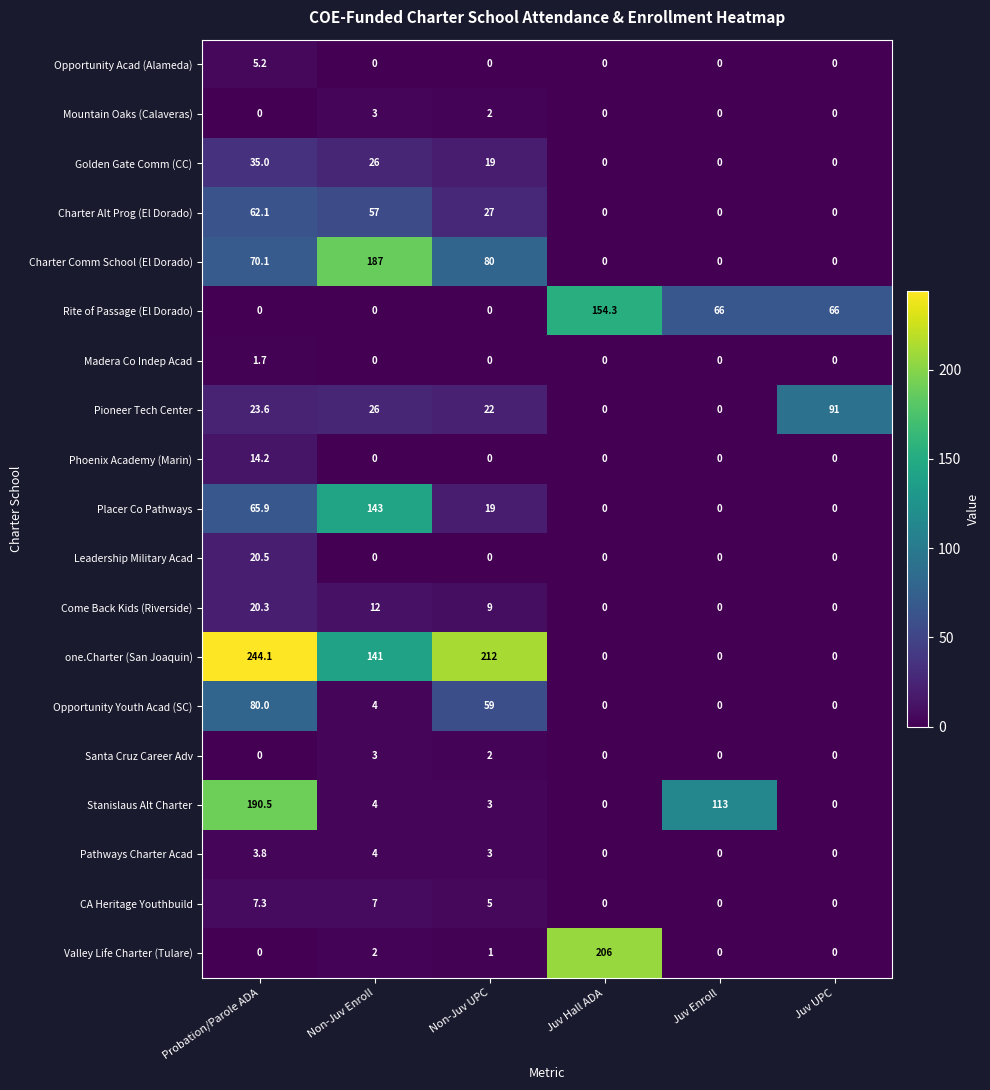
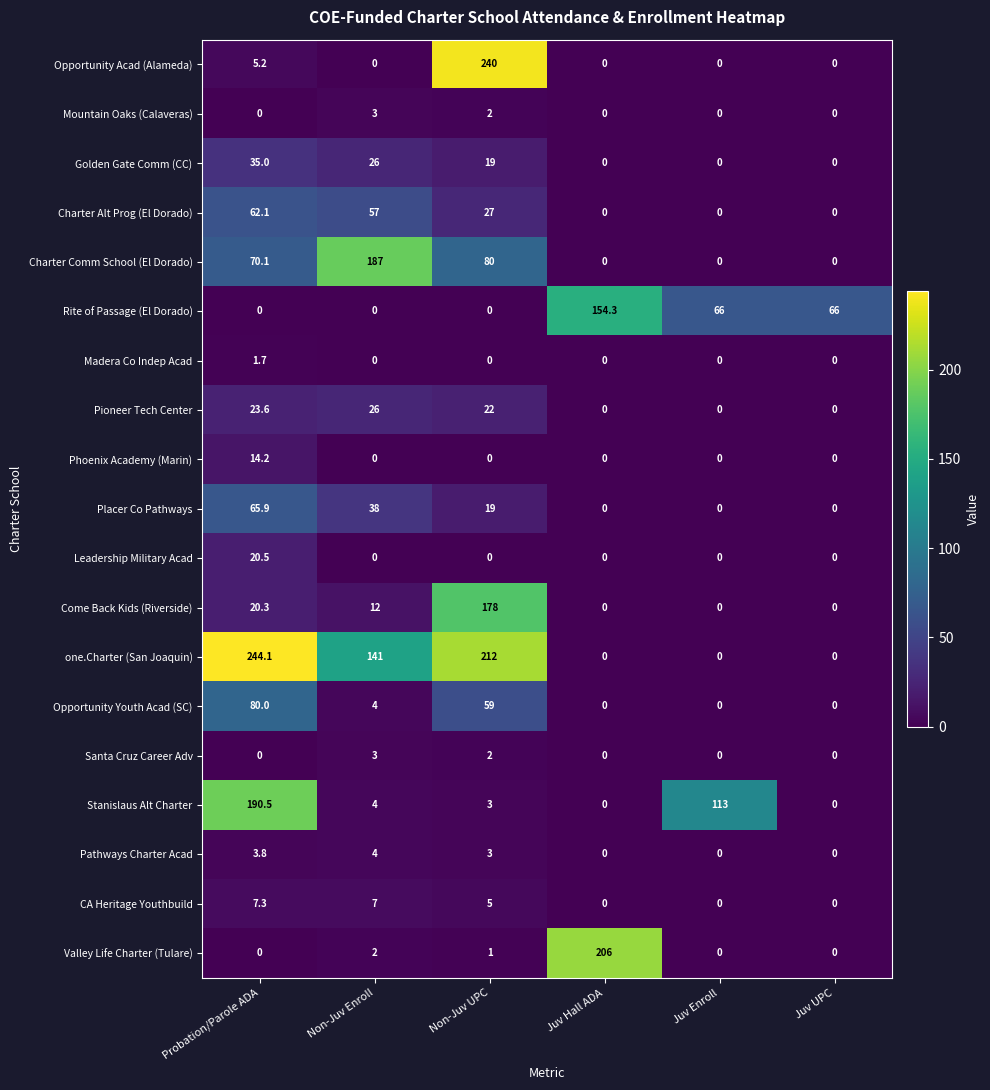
Opportunity Acad (Alameda), Non-Juv UPC: 0 -> 240
Pioneer Tech Center, Juv UPC: 91 -> 0
Placer Co Pathways, Non-Juv Enroll: 143 -> 38
Come Back Kids (Riverside), Non-Juv UPC: 9 -> 178
